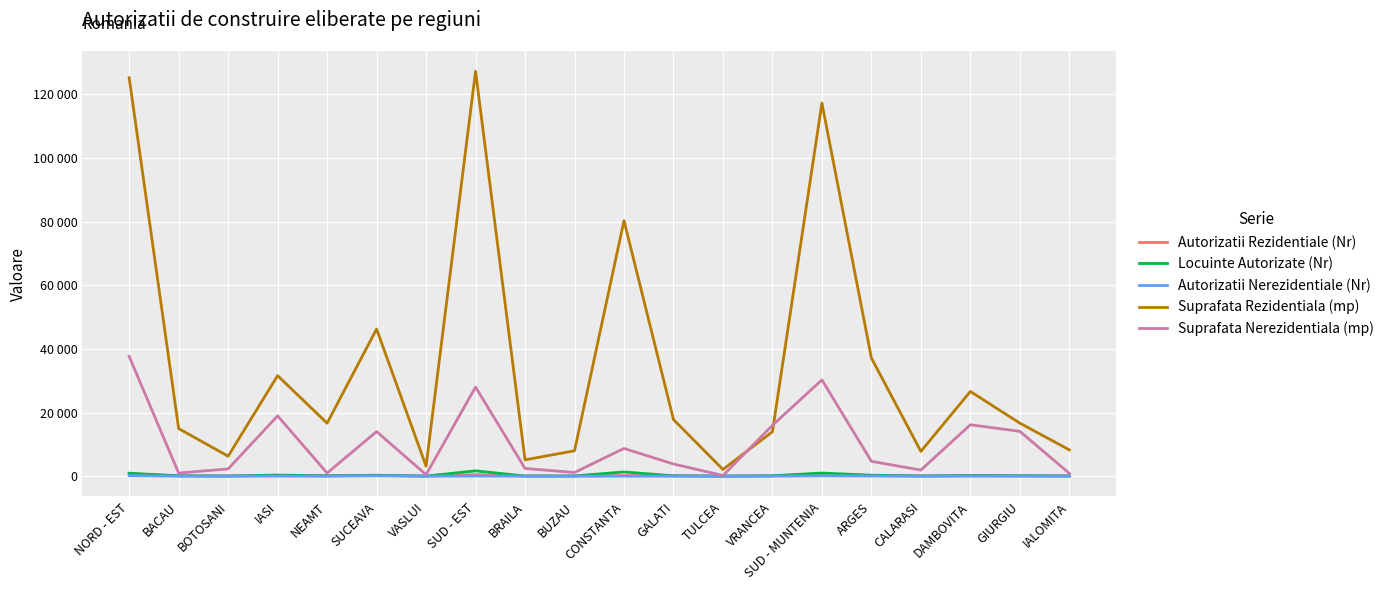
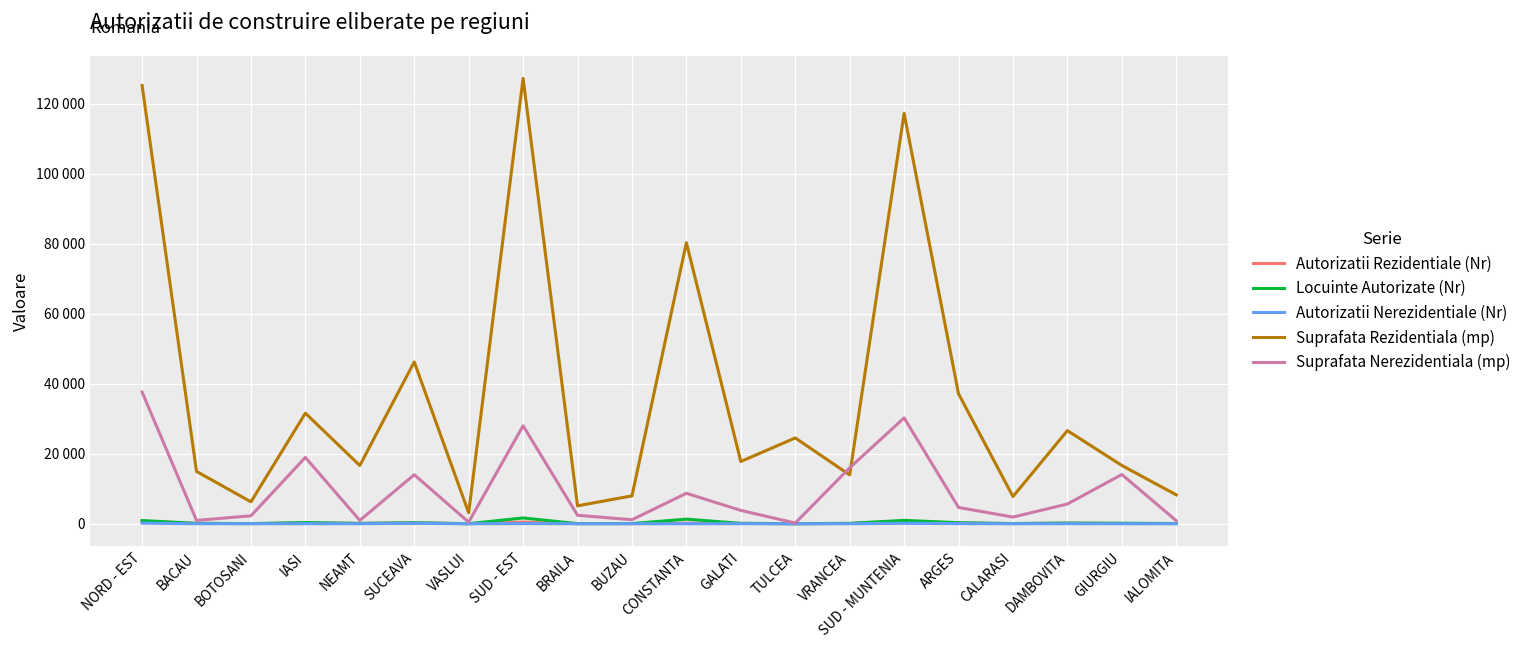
Suprafata Rezidentiala (mp), TULCEA: 2000 -> 25000
Suprafata Nerezidentiala (mp), DAMBOVITA: 16000 -> 6000
